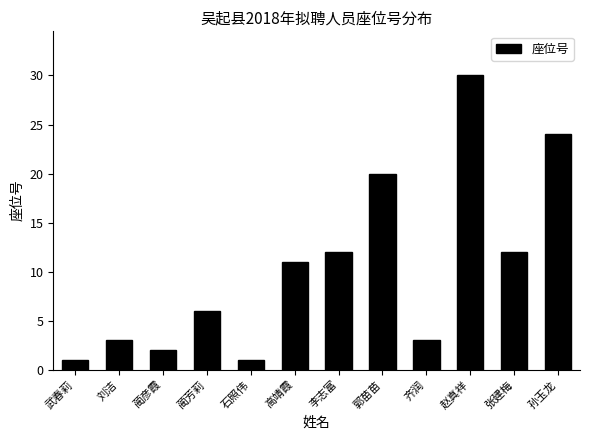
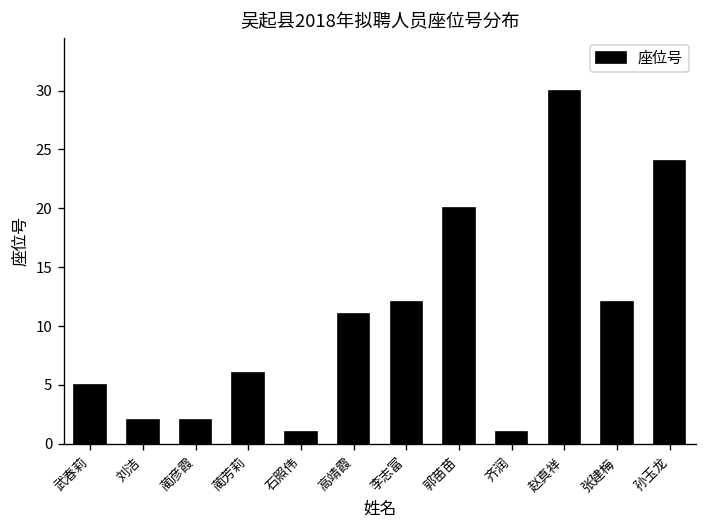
武春莉: 1 -> 5
刘洁: 3 -> 2
齐润: 3 -> 1
